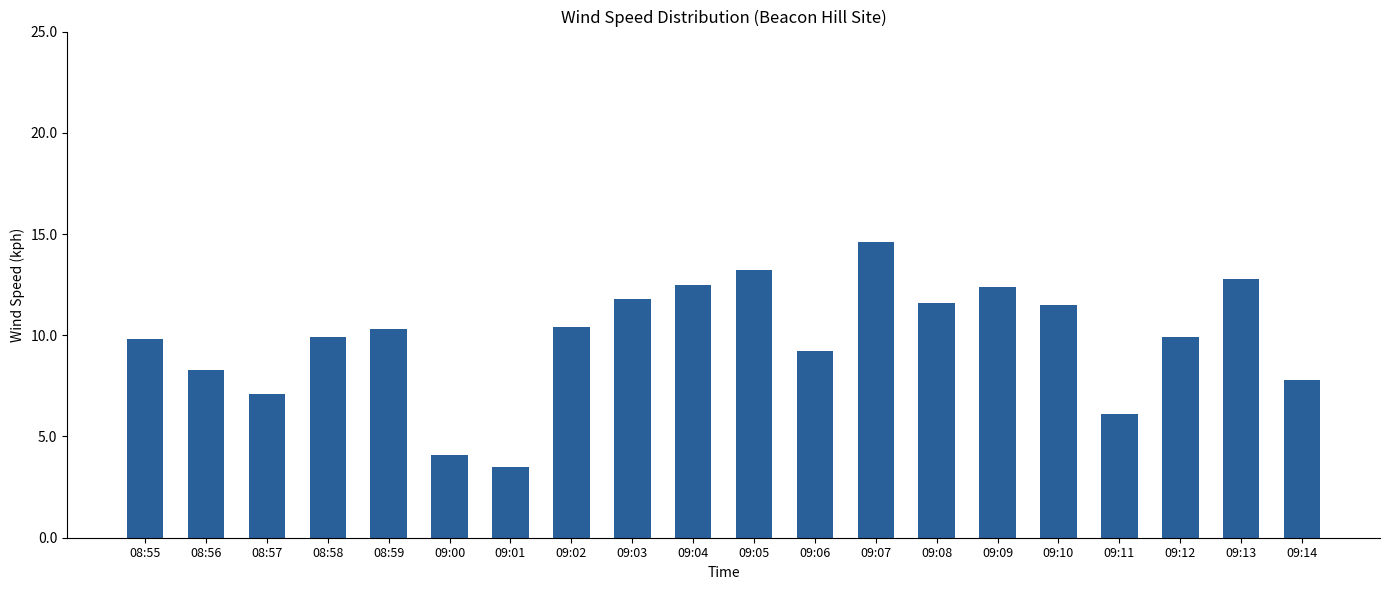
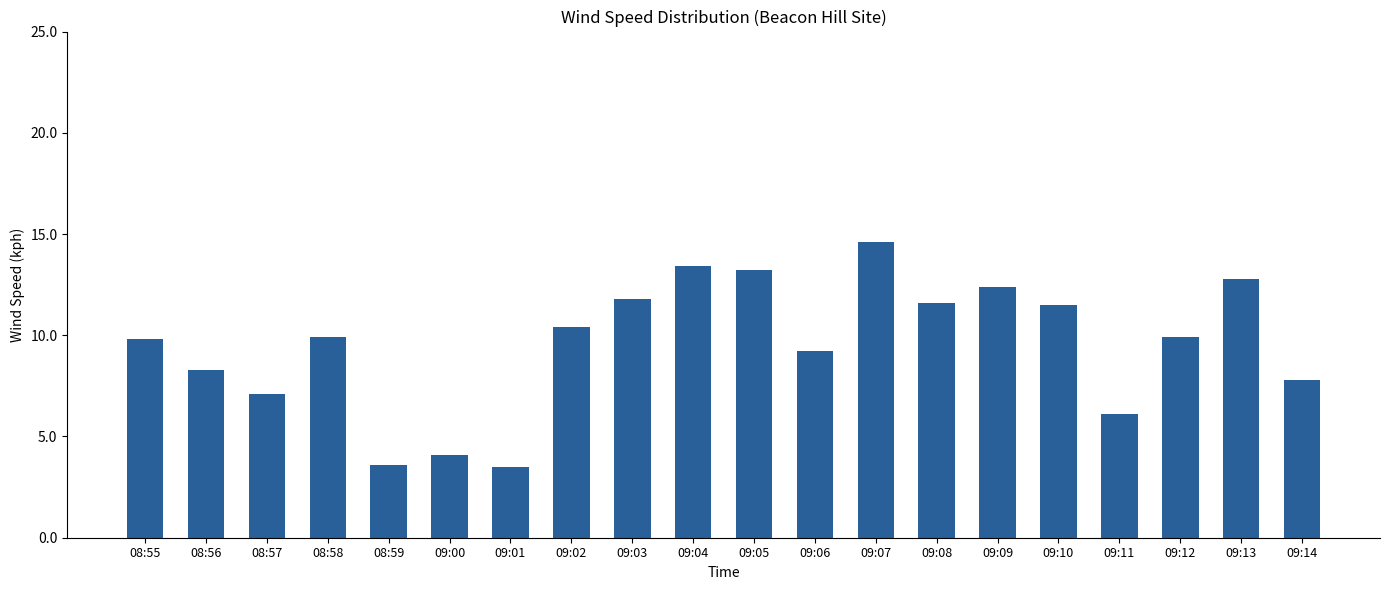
08:59: 10.3 -> 3.6
09:04: 12.5 -> 13.4
